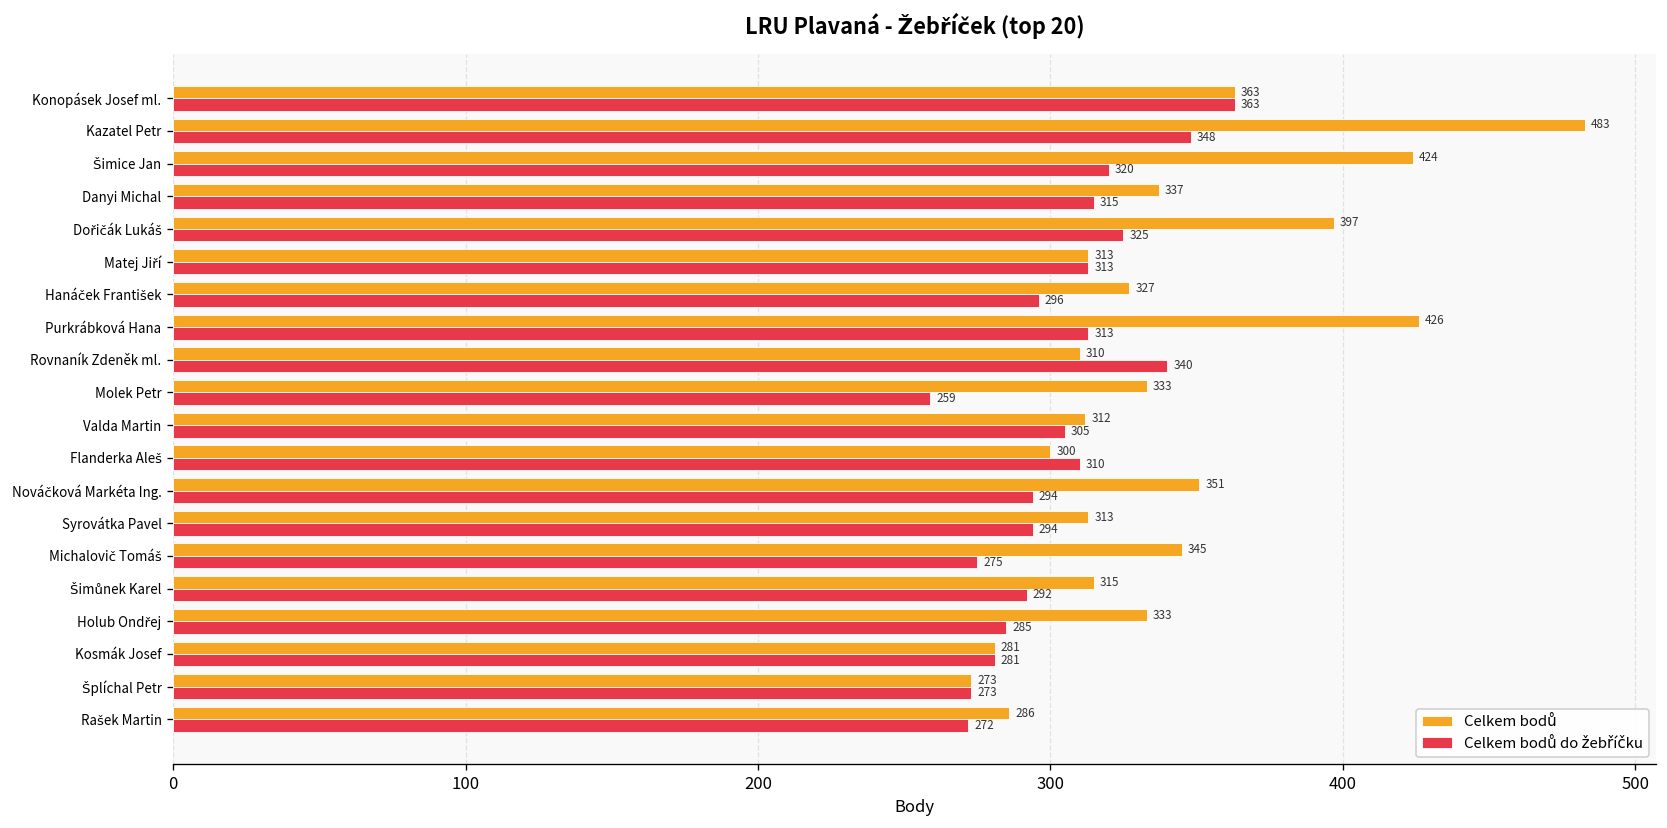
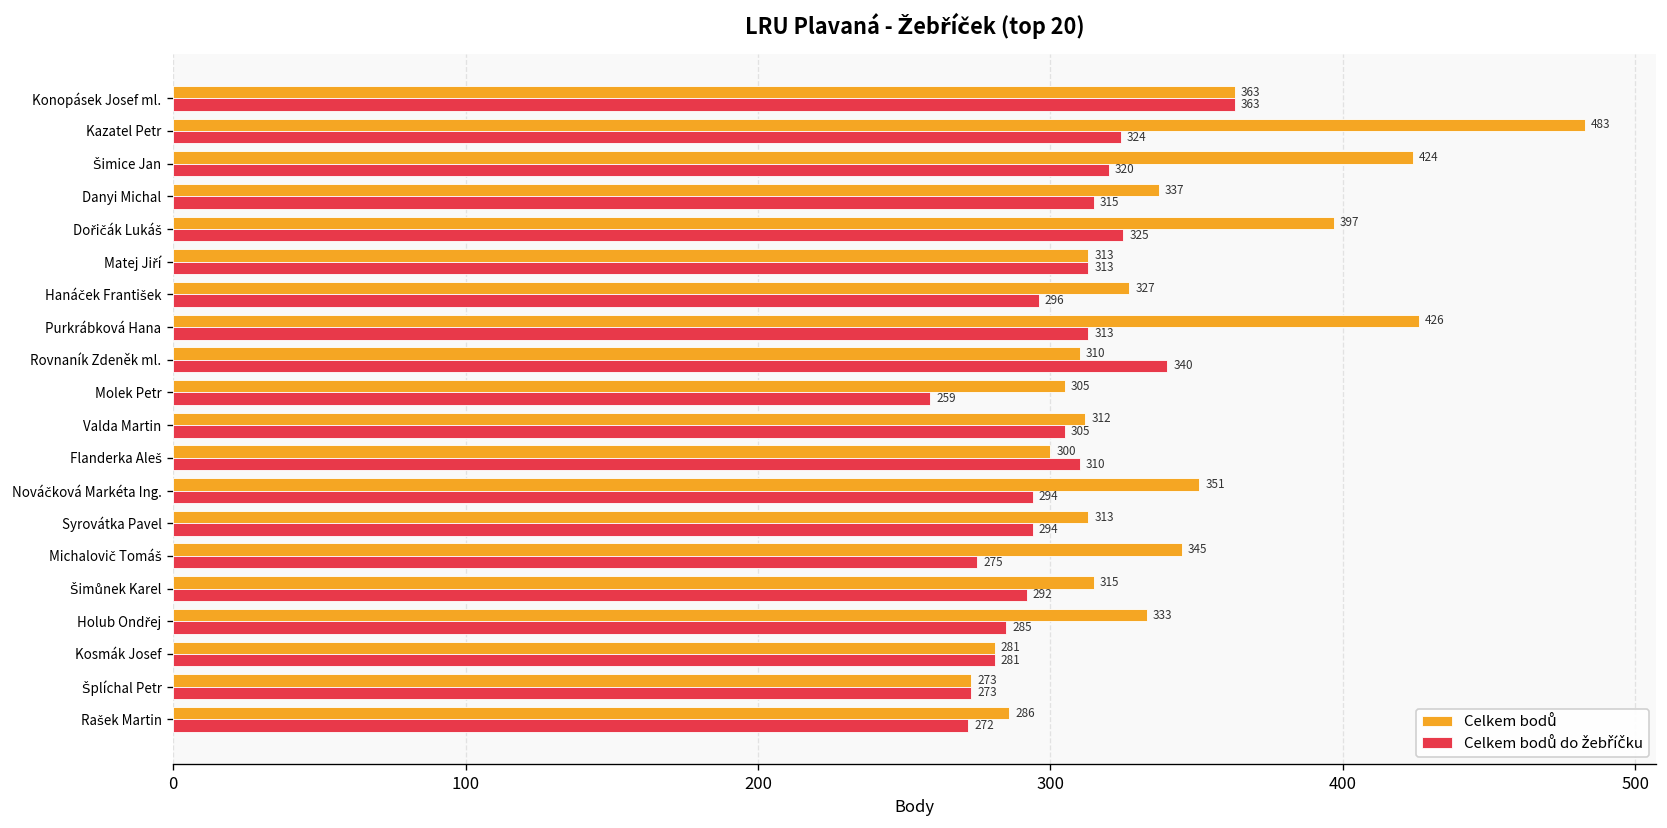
Celkem bodů do žebříčku, Kazatel Petr: 348 -> 324
Celkem bodů, Molek Petr: 333 -> 305
